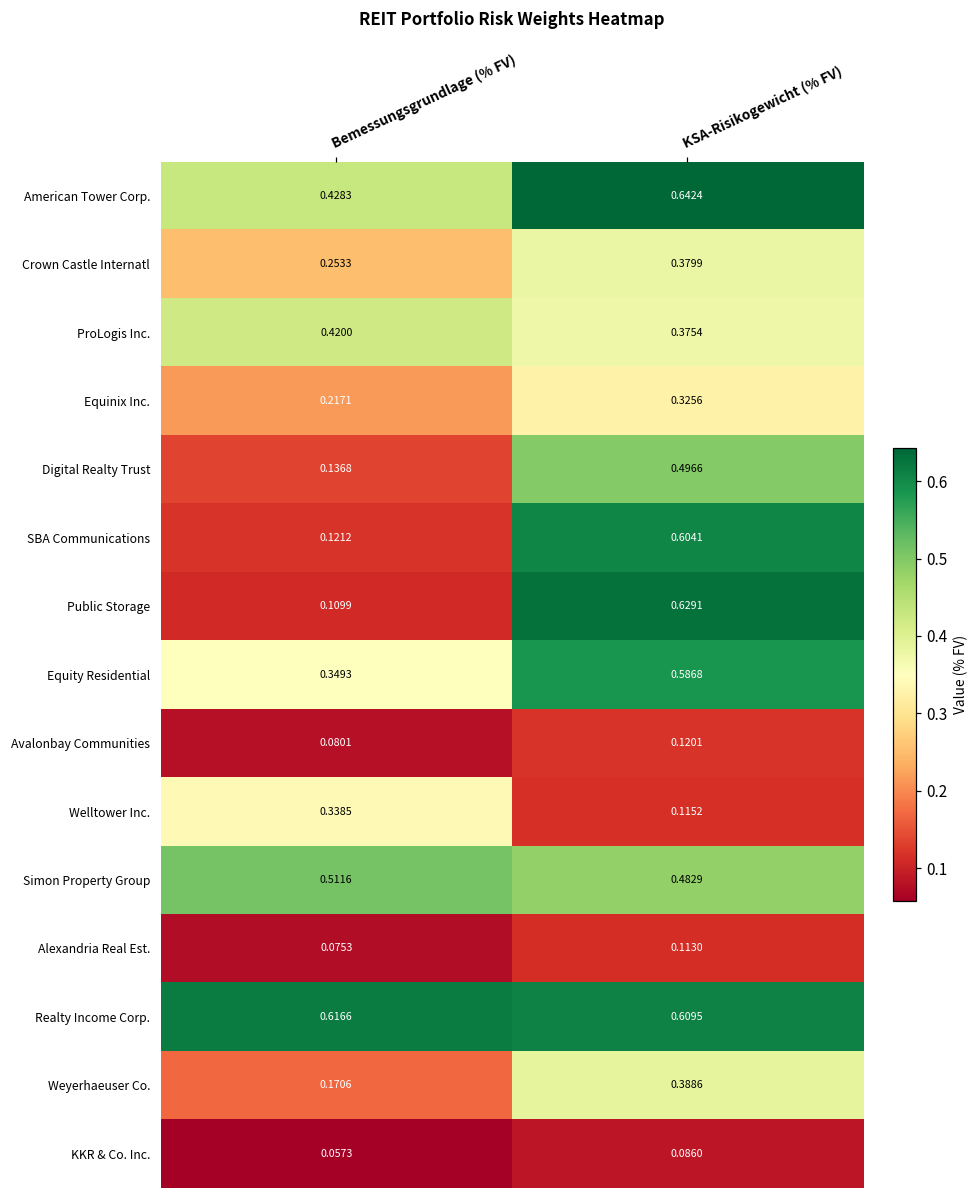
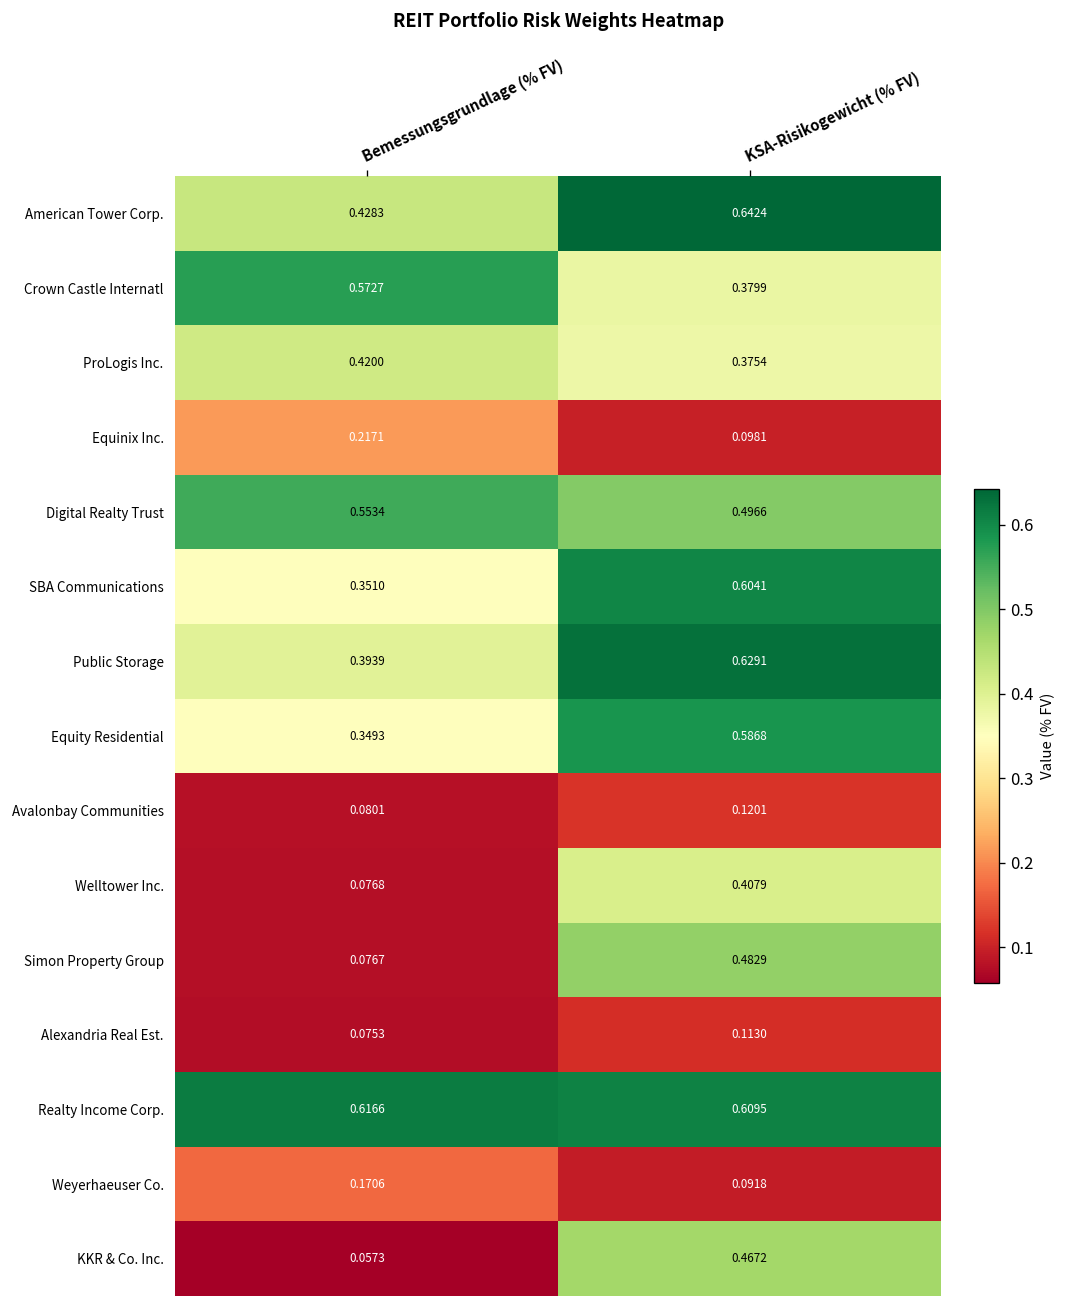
Crown Castle Internatl, Bemessungsgrundlage (% FV): 0.2533 -> 0.5727
Equinix Inc., KSA-Risikogewicht (% FV): 0.3256 -> 0.0981
Digital Realty Trust, Bemessungsgrundlage (% FV): 0.1368 -> 0.5534
SBA Communications, Bemessungsgrundlage (% FV): 0.1212 -> 0.3510
Public Storage, Bemessungsgrundlage (% FV): 0.1099 -> 0.3939
Welltower Inc., Bemessungsgrundlage (% FV): 0.3385 -> 0.0768
Welltower Inc., KSA-Risikogewicht (% FV): 0.1152 -> 0.4079
Simon Property Group, Bemessungsgrundlage (% FV): 0.5116 -> 0.0767
Weyerhaeuser Co., KSA-Risikogewicht (% FV): 0.3886 -> 0.0918
KKR & Co. Inc., KSA-Risikogewicht (% FV): 0.0860 -> 0.4672
